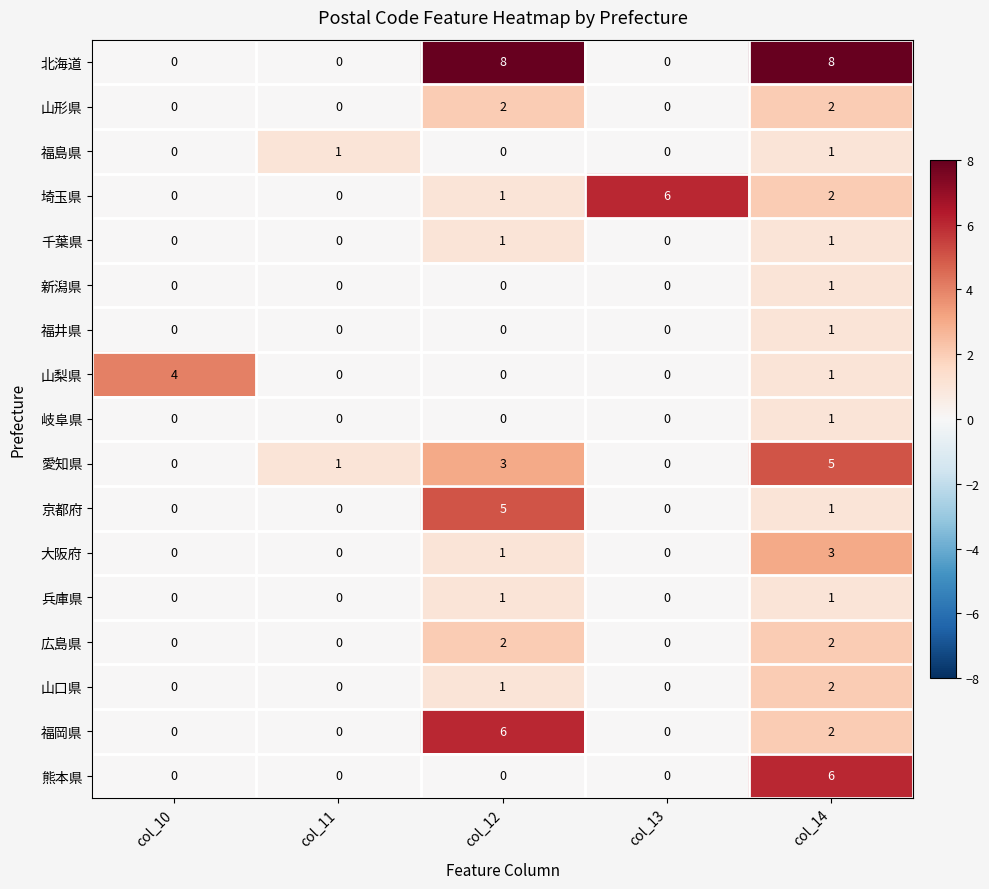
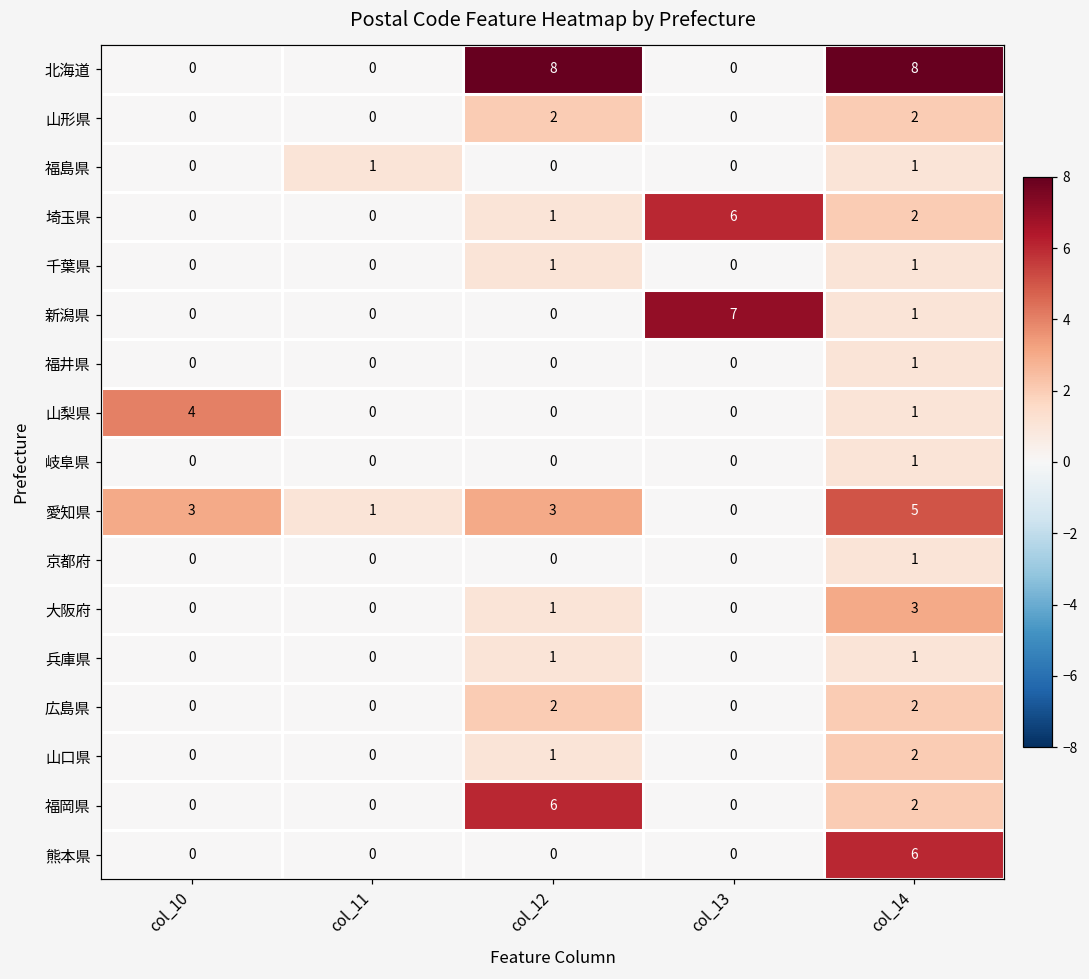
新潟県, col_13: 0 -> 7
愛知県, col_10: 0 -> 3
京都府, col_12: 5 -> 0
